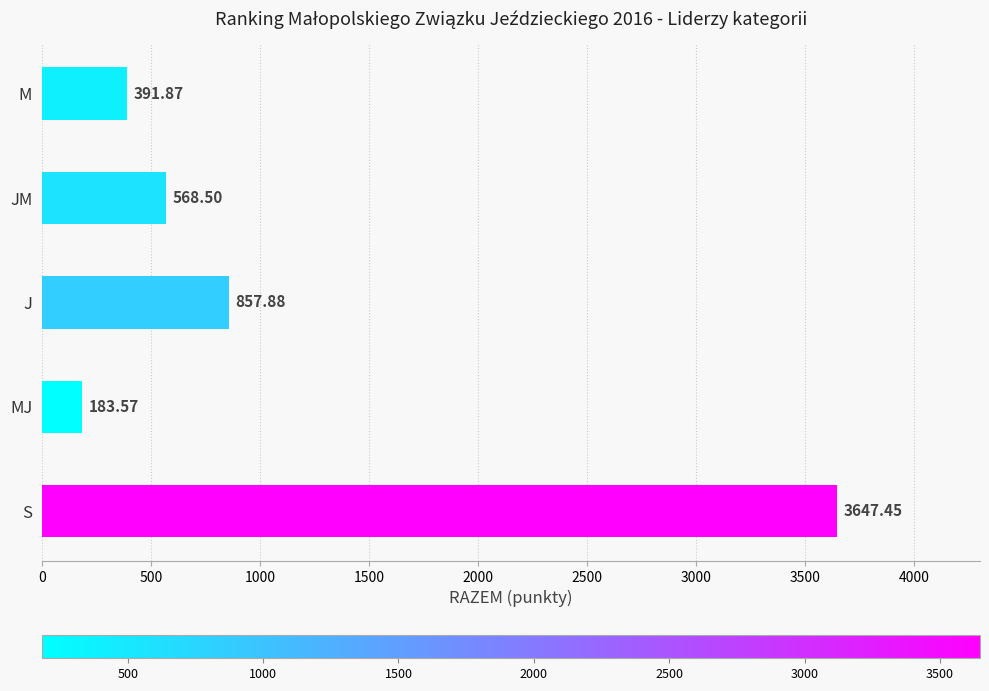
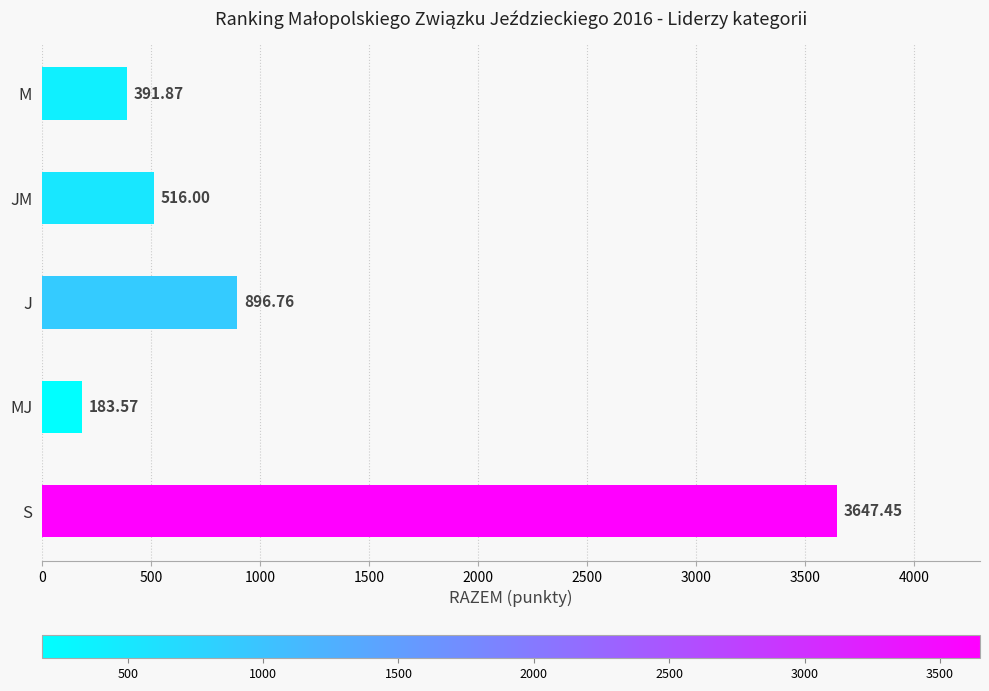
JM: 568.50 -> 516.00
J: 857.88 -> 896.76
